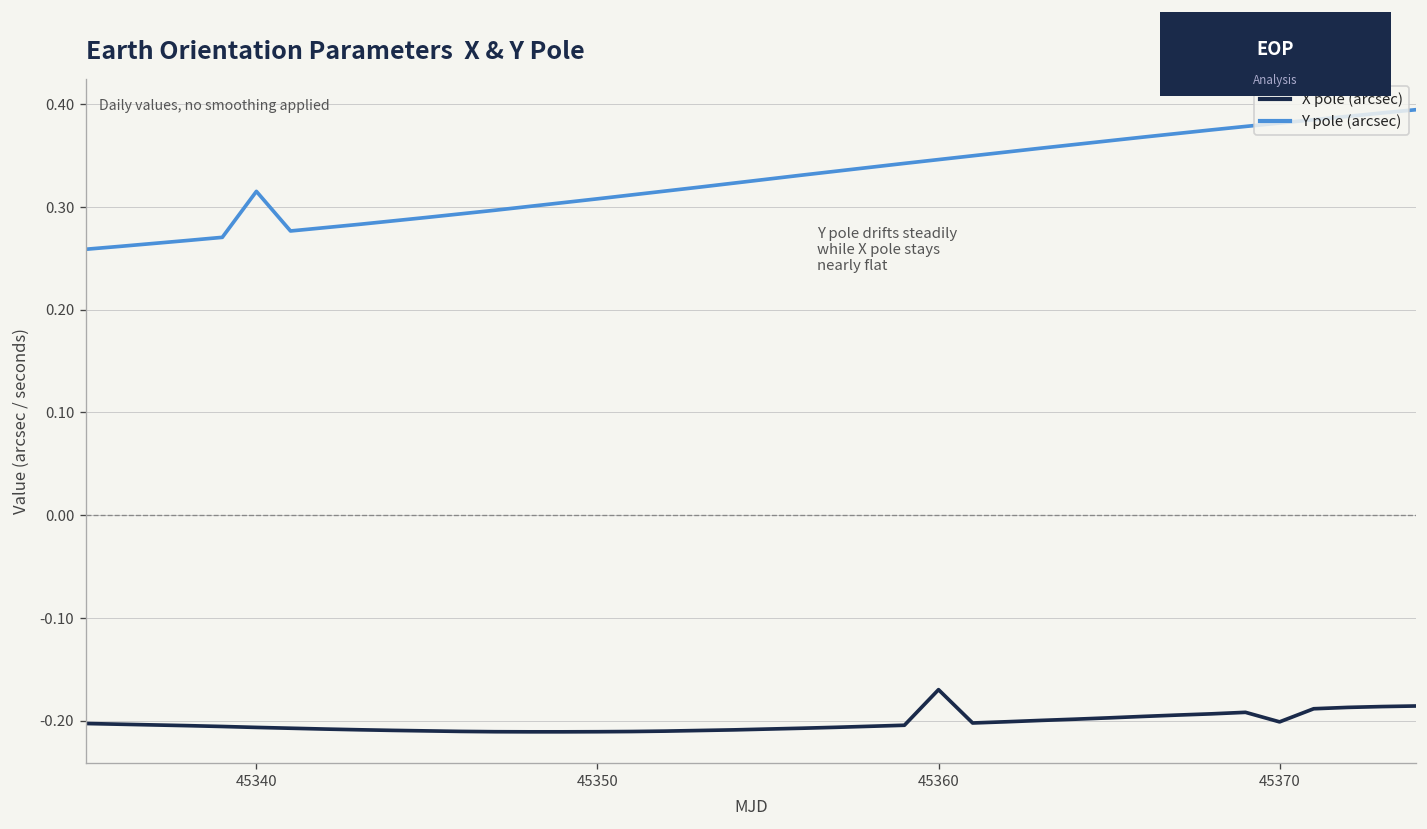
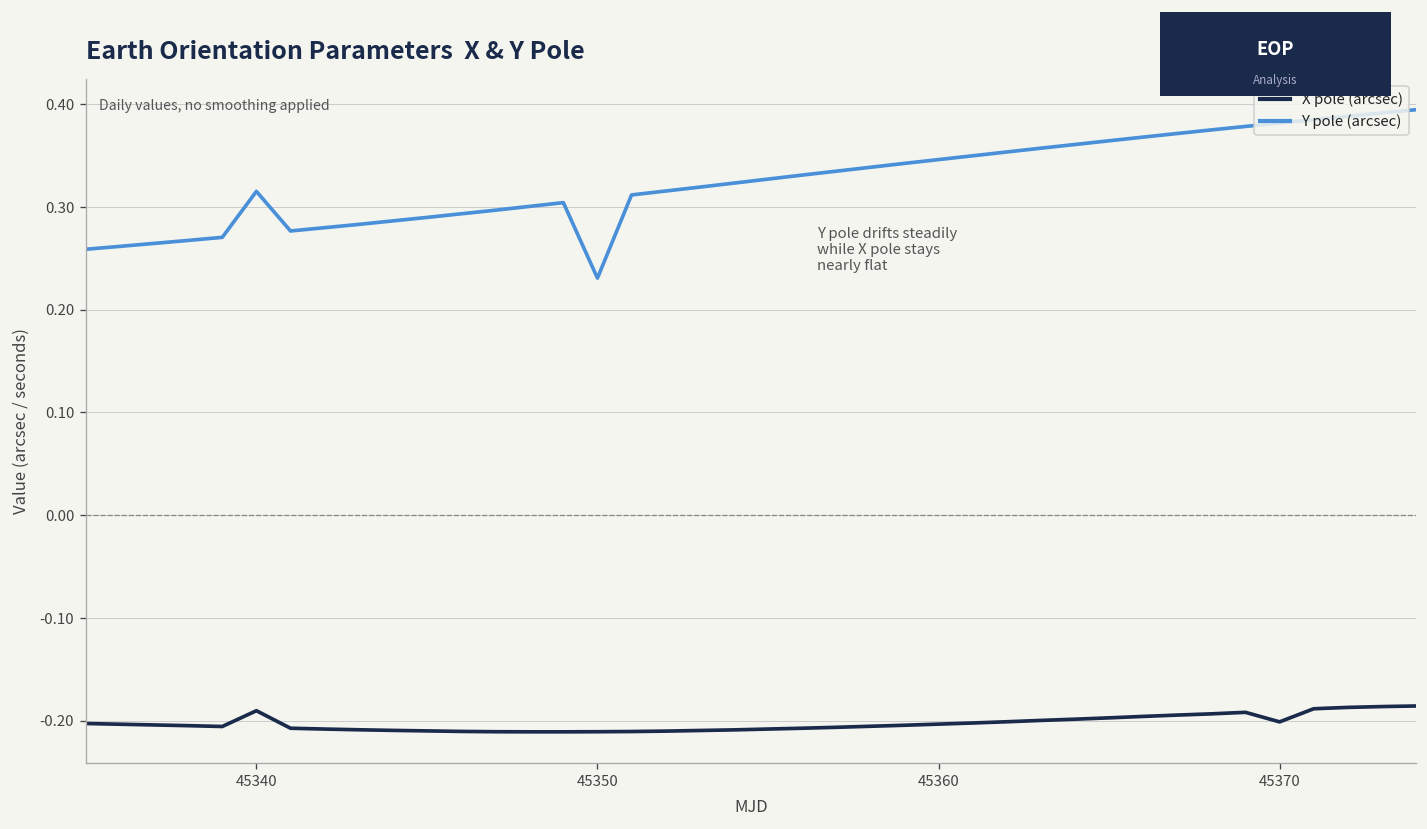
X pole (arcsec), 45340: -0.21 -> -0.19
Y pole (arcsec), 45350: 0.31 -> 0.23
X pole (arcsec), 45360: -0.17 -> -0.20
